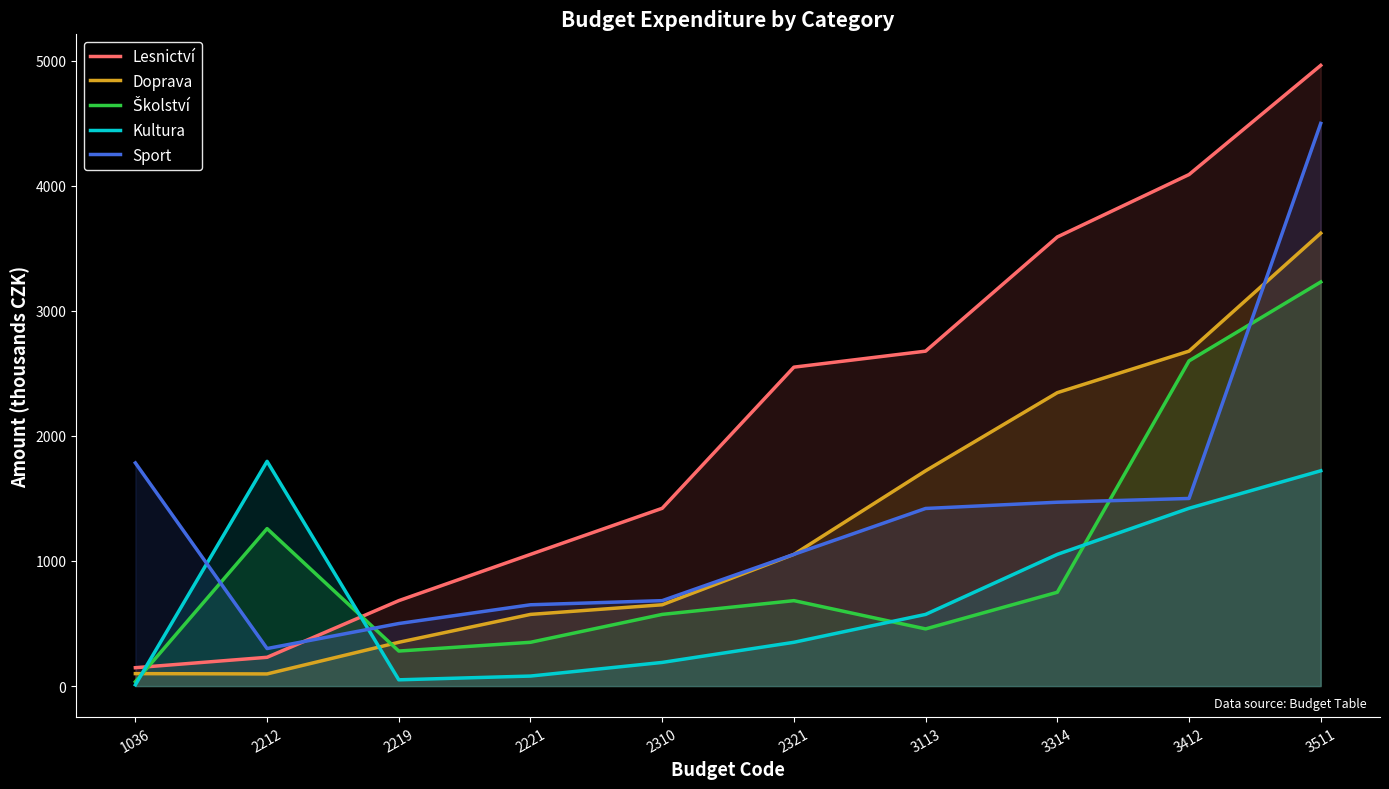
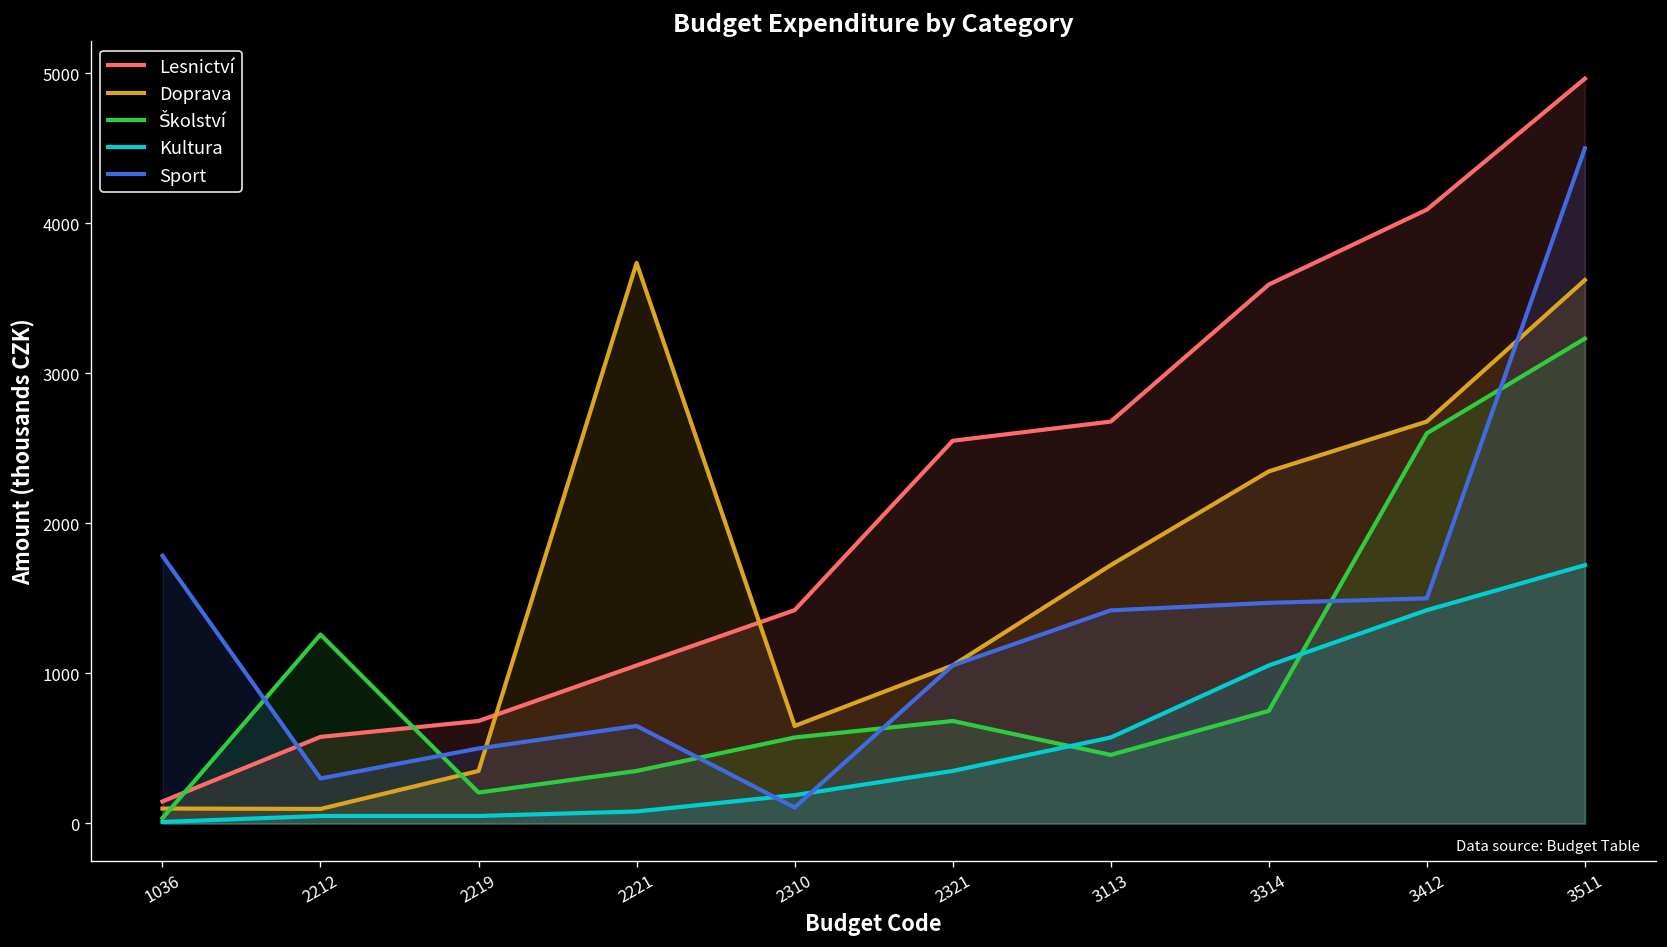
Lesnictví, 2212: 230 -> 580
Kultura, 2212: 1800 -> 50
Školství, 2219: 280 -> 210
Doprava, 2221: 570 -> 3740
Sport, 2310: 680 -> 110
